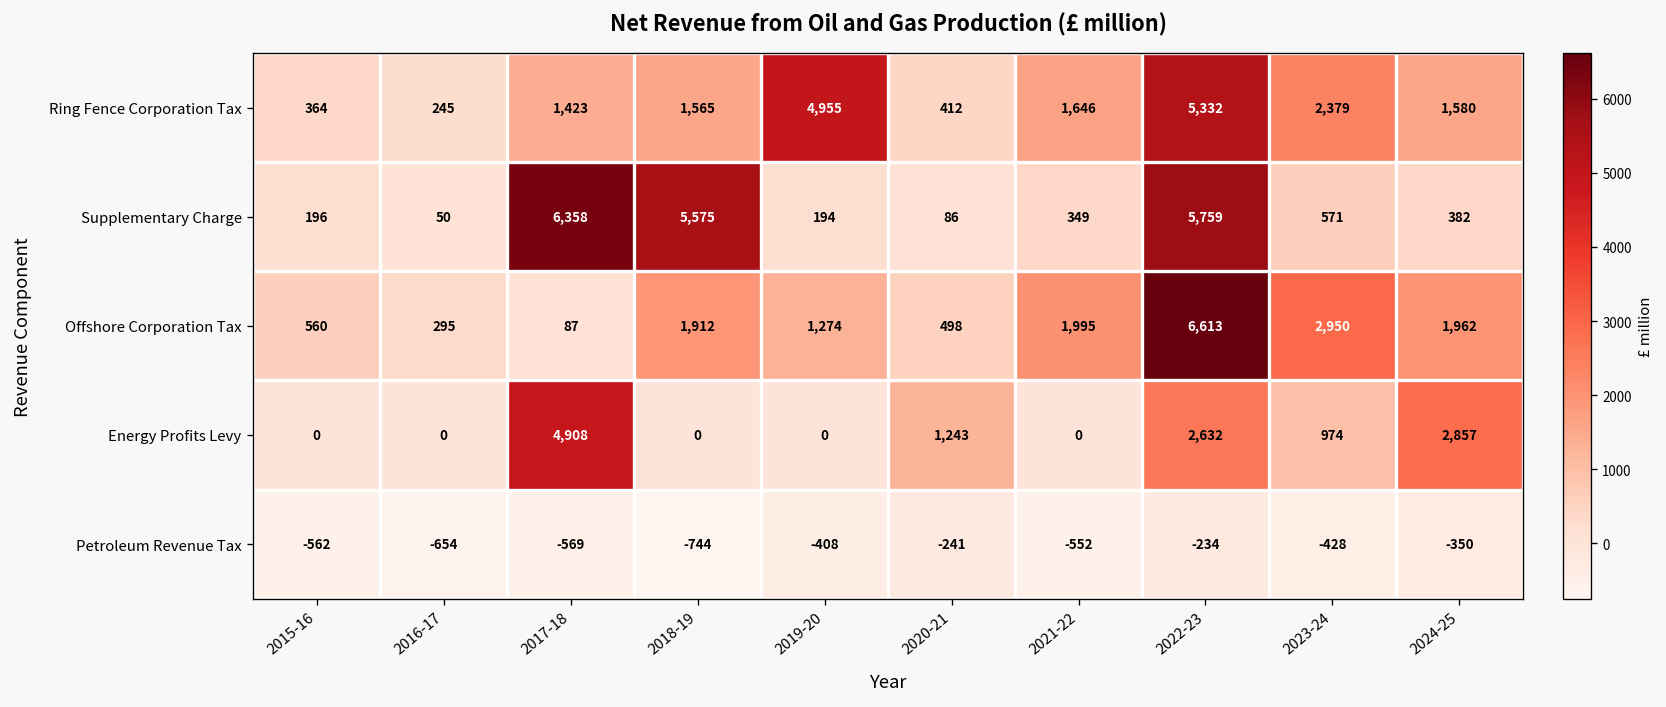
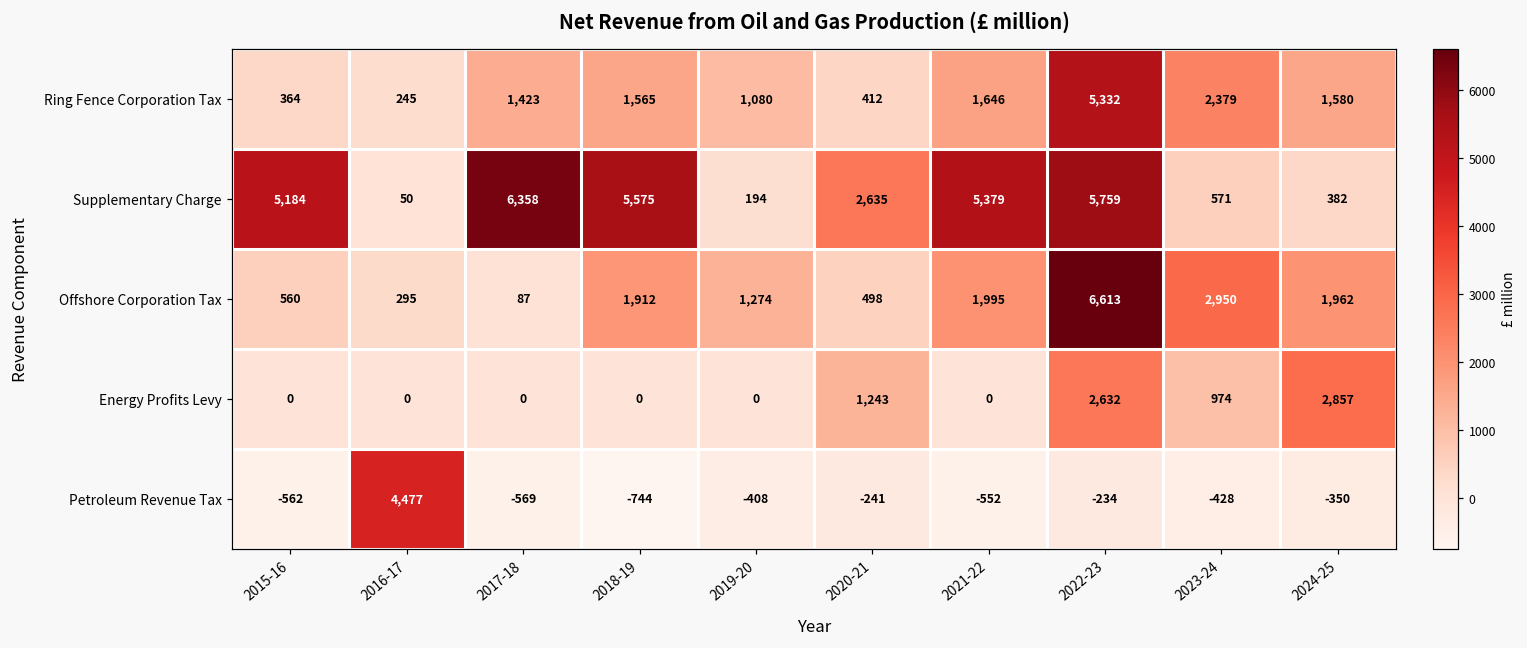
Ring Fence Corporation Tax, 2019-20: 4,955 -> 1,080
Supplementary Charge, 2015-16: 196 -> 5,184
Supplementary Charge, 2020-21: 86 -> 2,635
Supplementary Charge, 2021-22: 349 -> 5,379
Energy Profits Levy, 2017-18: 4,908 -> 0
Petroleum Revenue Tax, 2016-17: -654 -> 4,477
